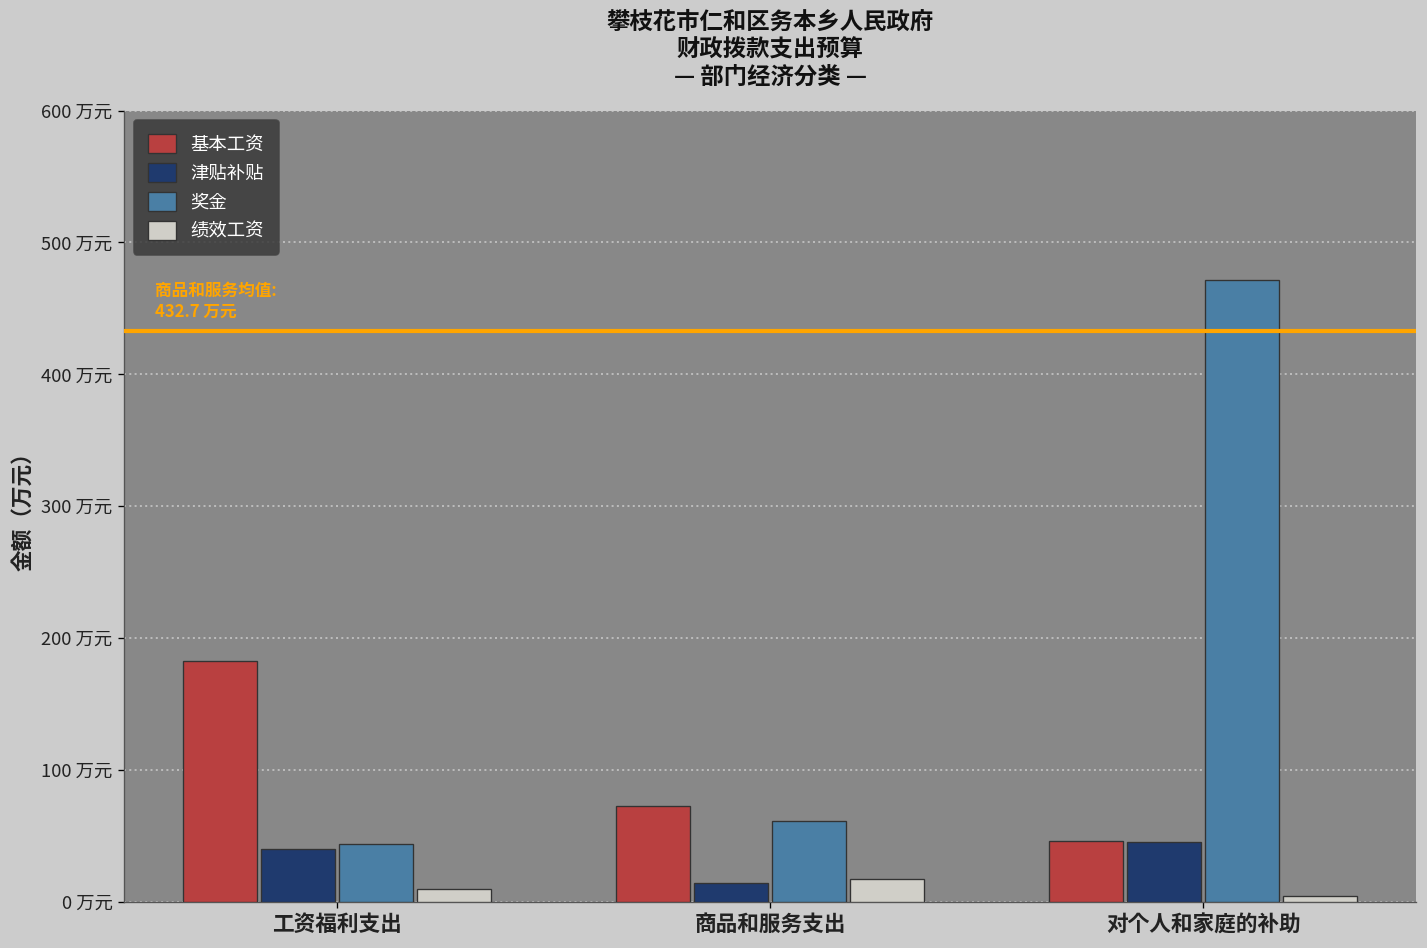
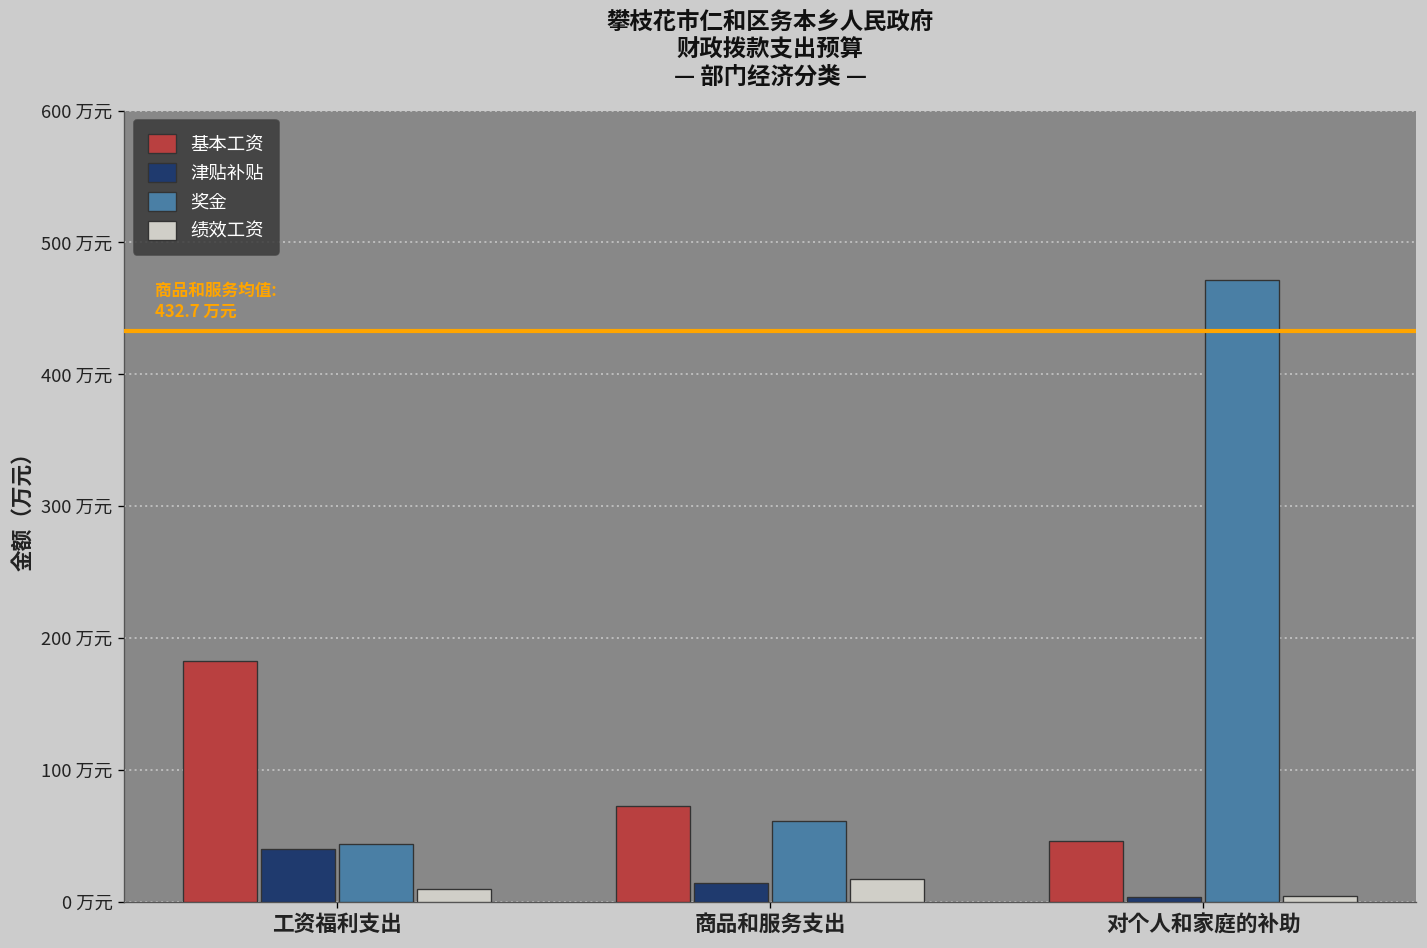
津贴补贴, 对个人和家庭的补助: 45 万元 -> 3 万元
